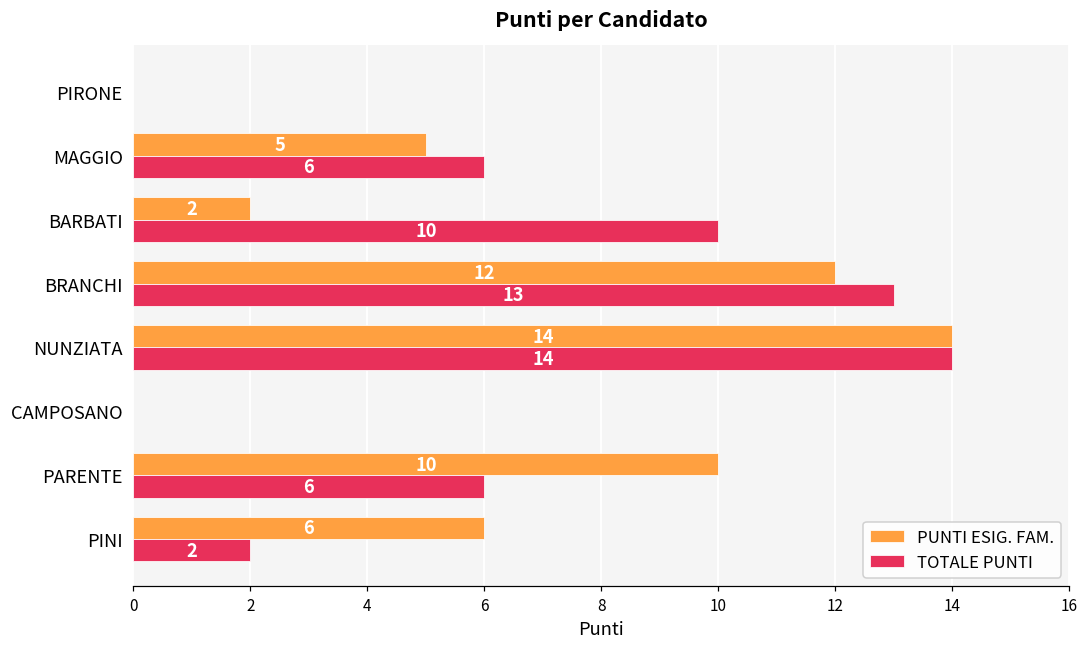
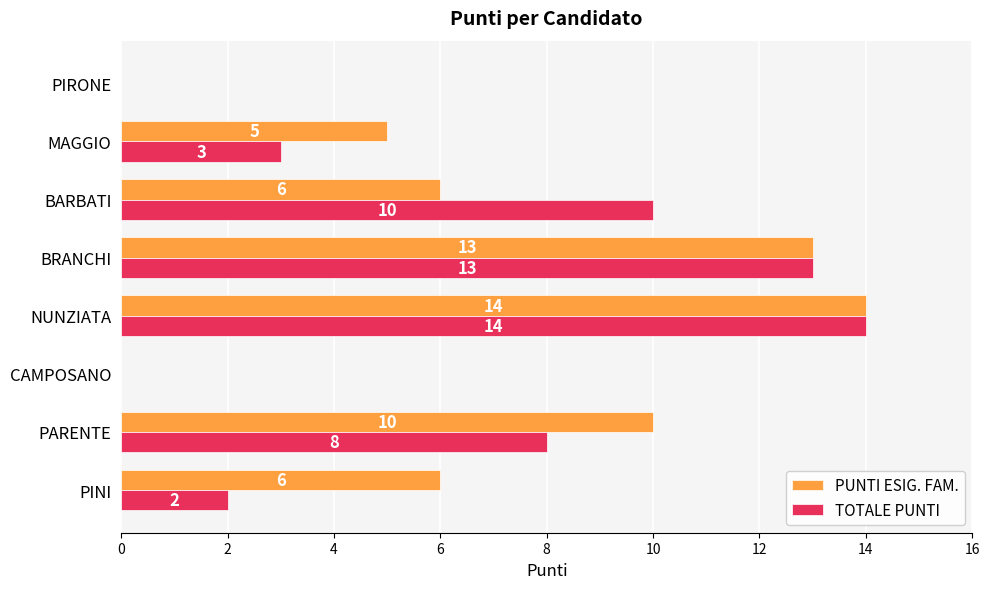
TOTALE PUNTI, MAGGIO: 6 -> 3
PUNTI ESIG. FAM., BARBATI: 2 -> 6
PUNTI ESIG. FAM., BRANCHI: 12 -> 13
TOTALE PUNTI, PARENTE: 6 -> 8
